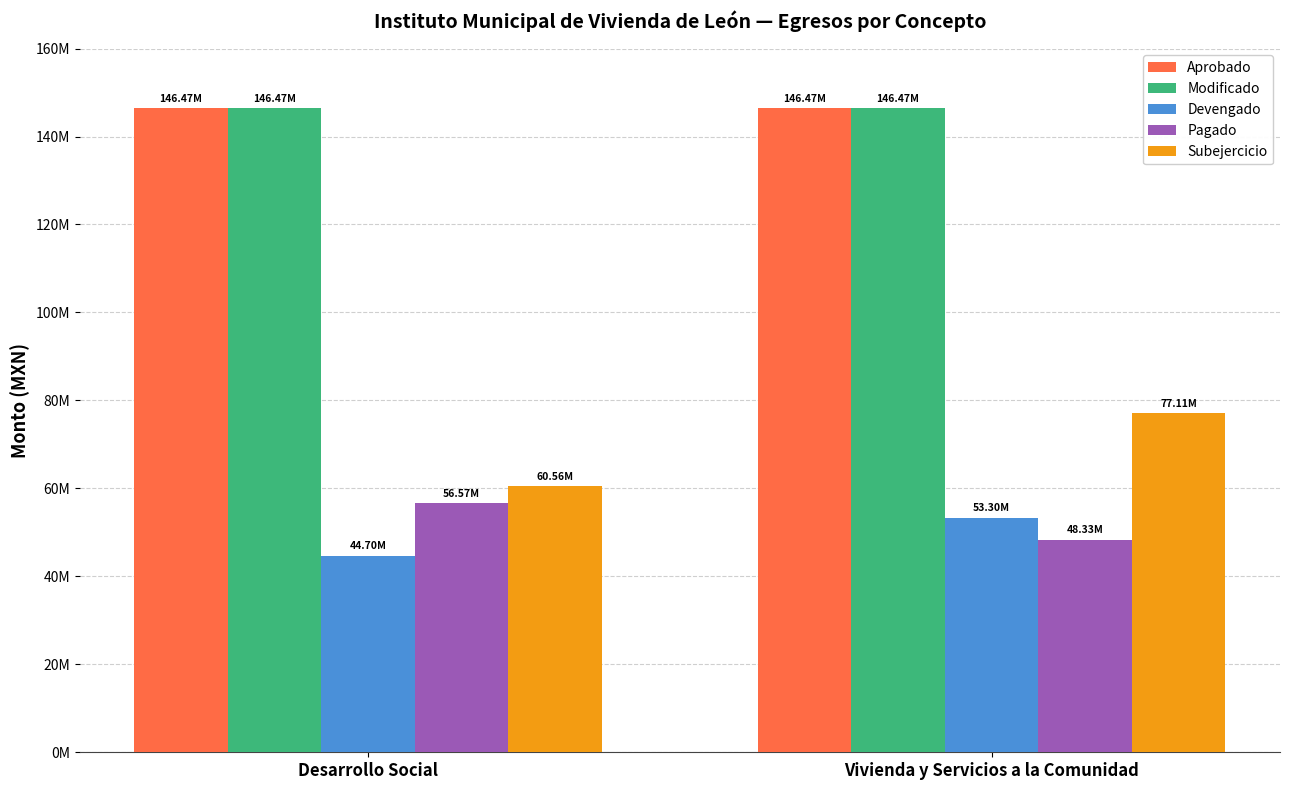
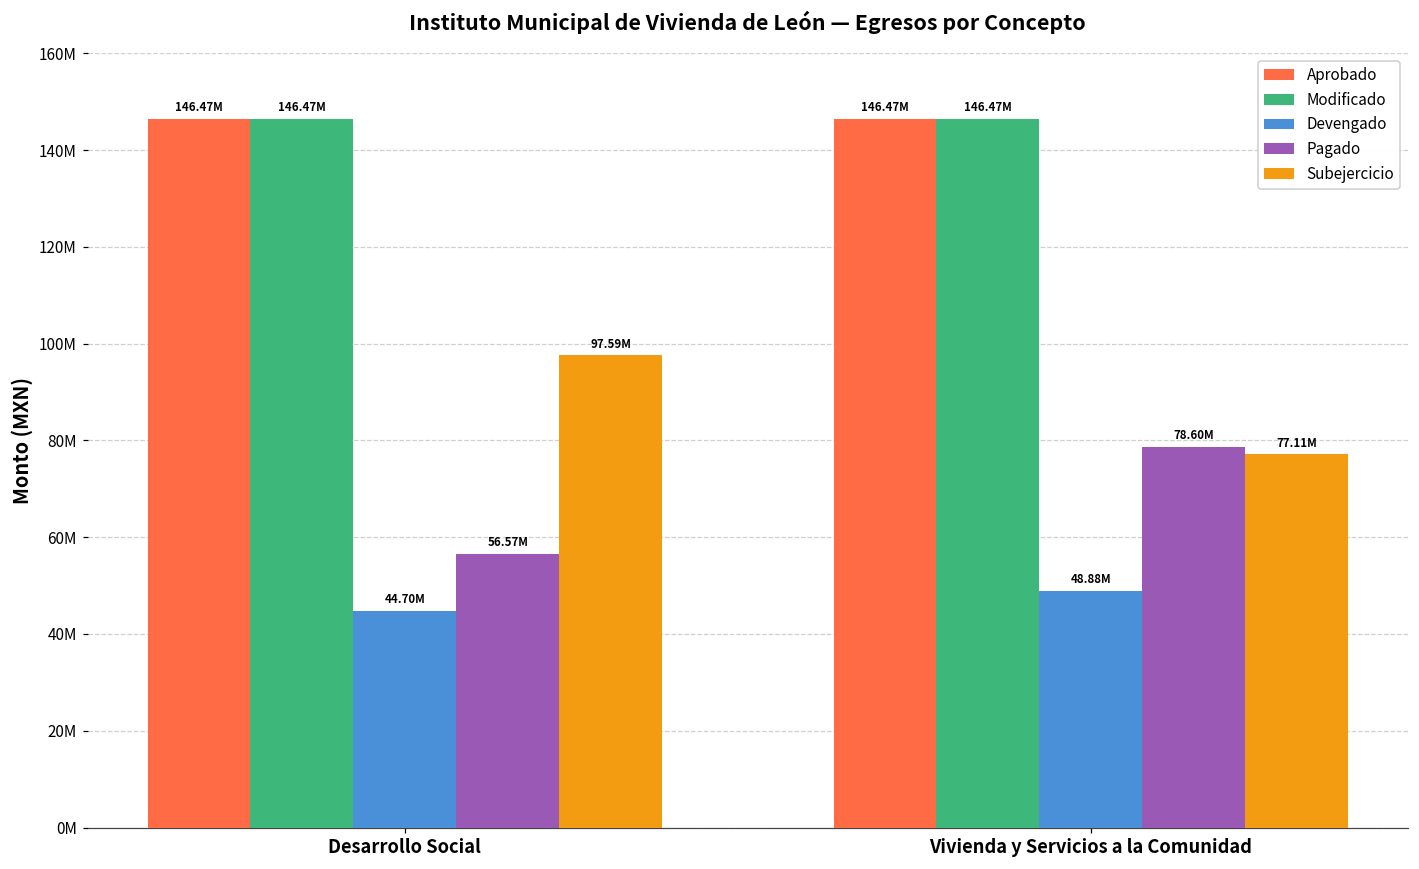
Subejercicio, Desarrollo Social: 60.56M -> 97.59M
Devengado, Vivienda y Servicios a la Comunidad: 53.30M -> 48.88M
Pagado, Vivienda y Servicios a la Comunidad: 48.33M -> 78.60M
